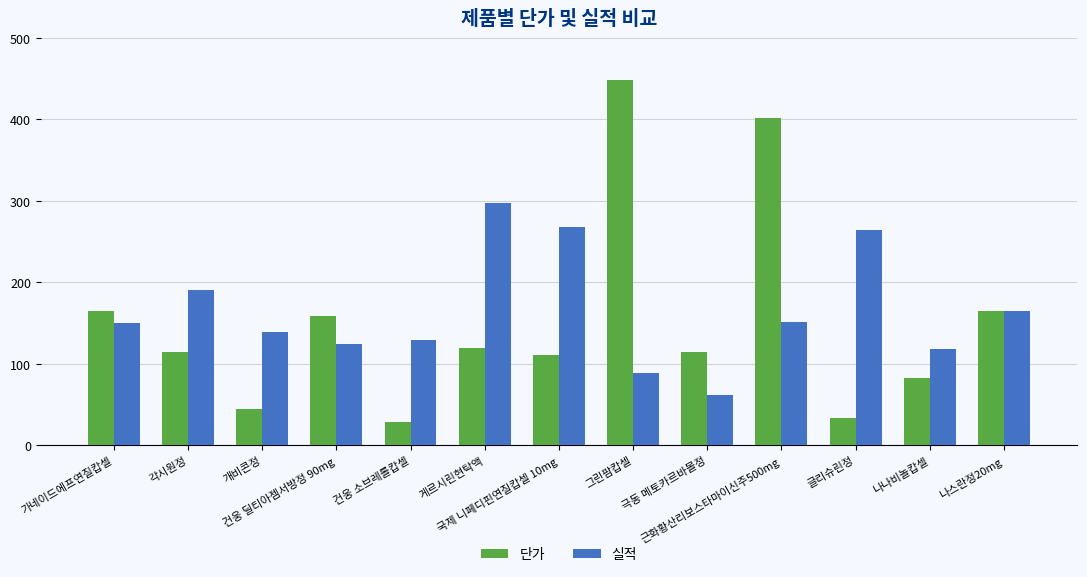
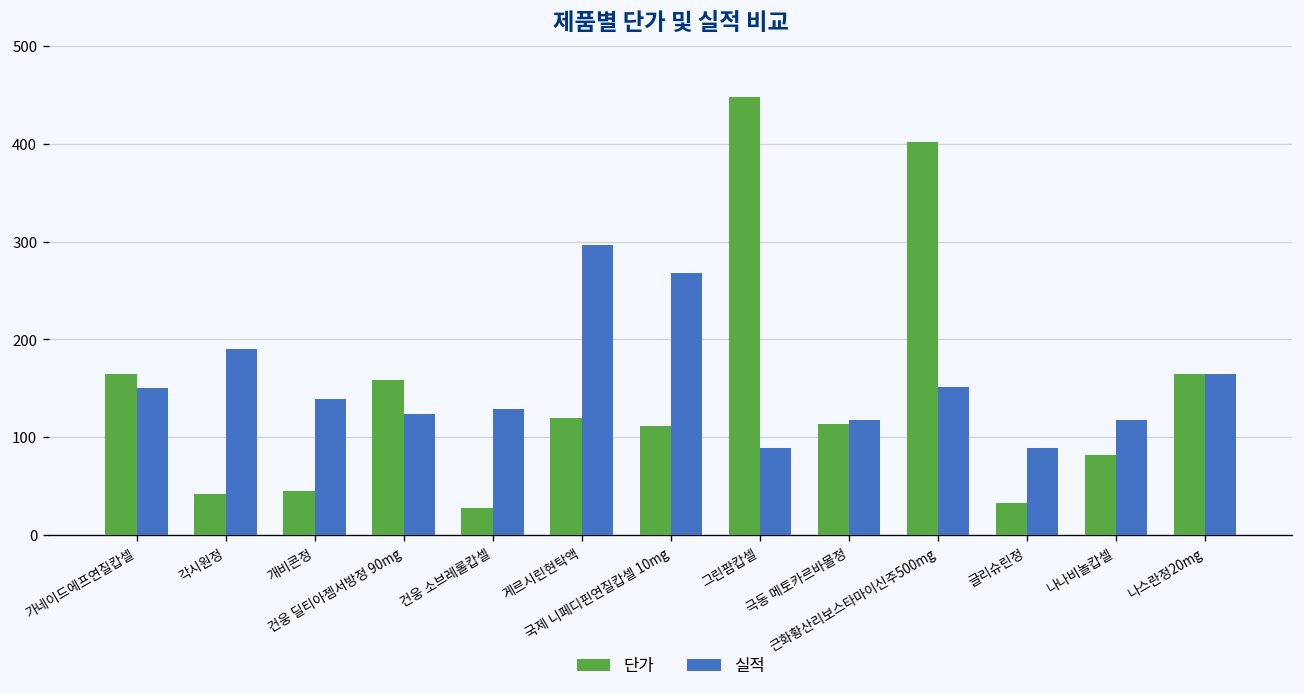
단가, 각시원정: 120 -> 40
실적, 극동 메토카르바몰정: 60 -> 120
실적, 글리슈린정: 260 -> 90
